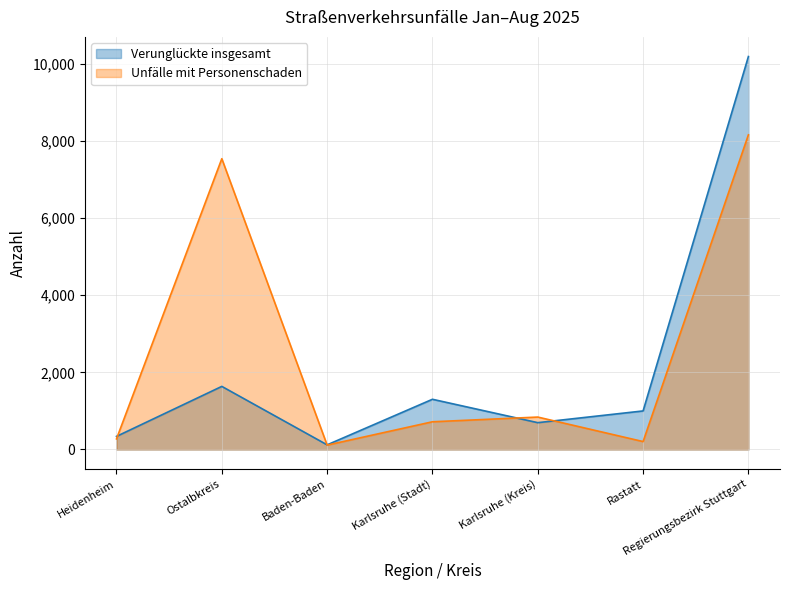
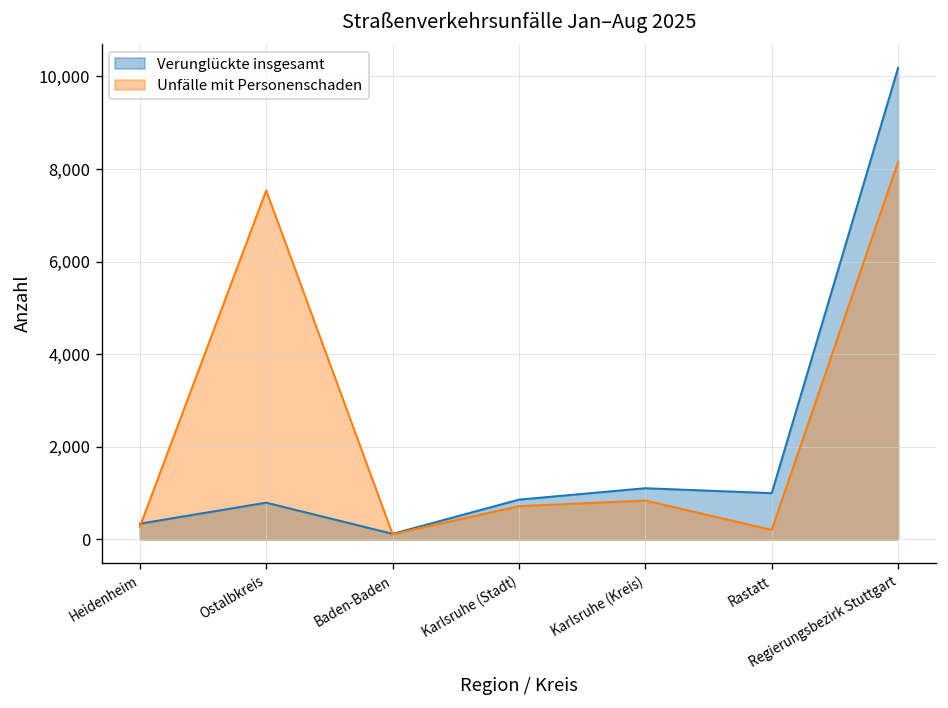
Verunglückte insgesamt, Ostalbkreis: 1,600 -> 800
Verunglückte insgesamt, Karlsruhe (Stadt): 1,300 -> 900
Verunglückte insgesamt, Karlsruhe (Kreis): 700 -> 1,100
